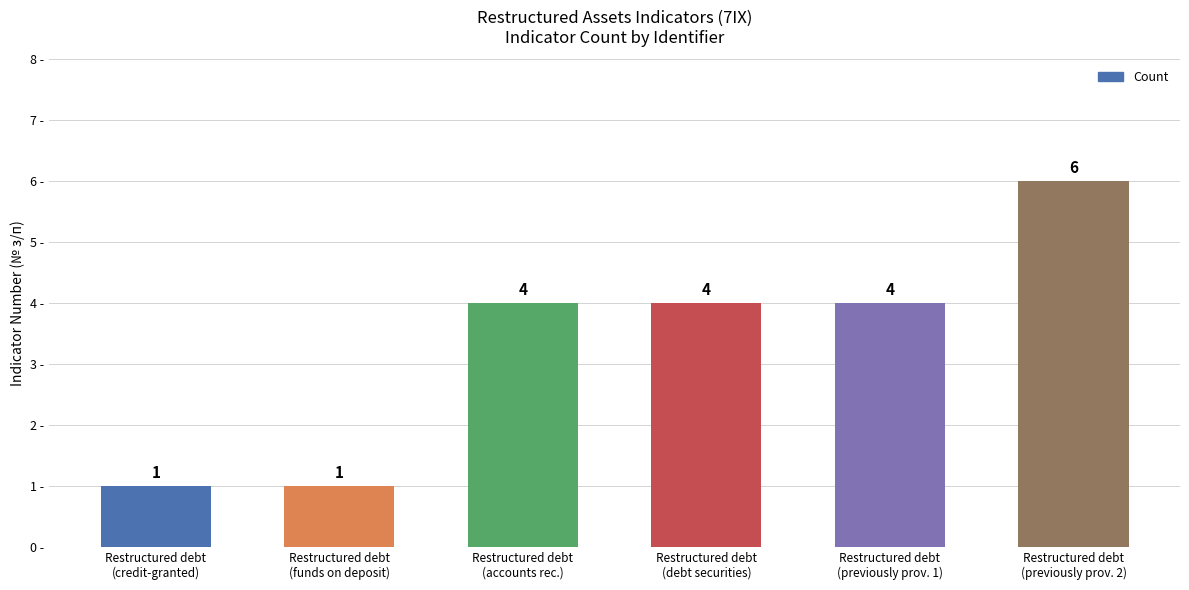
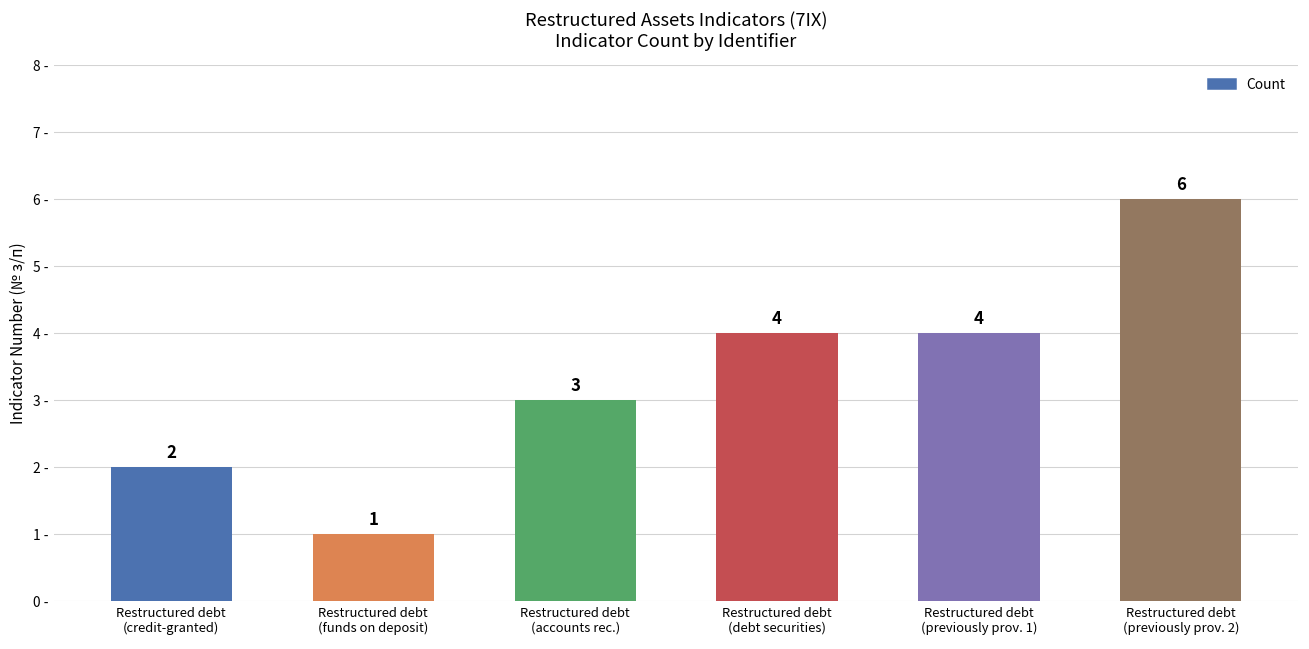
Restructured debt (credit-granted): 1 -> 2
Restructured debt (accounts rec.): 4 -> 3
